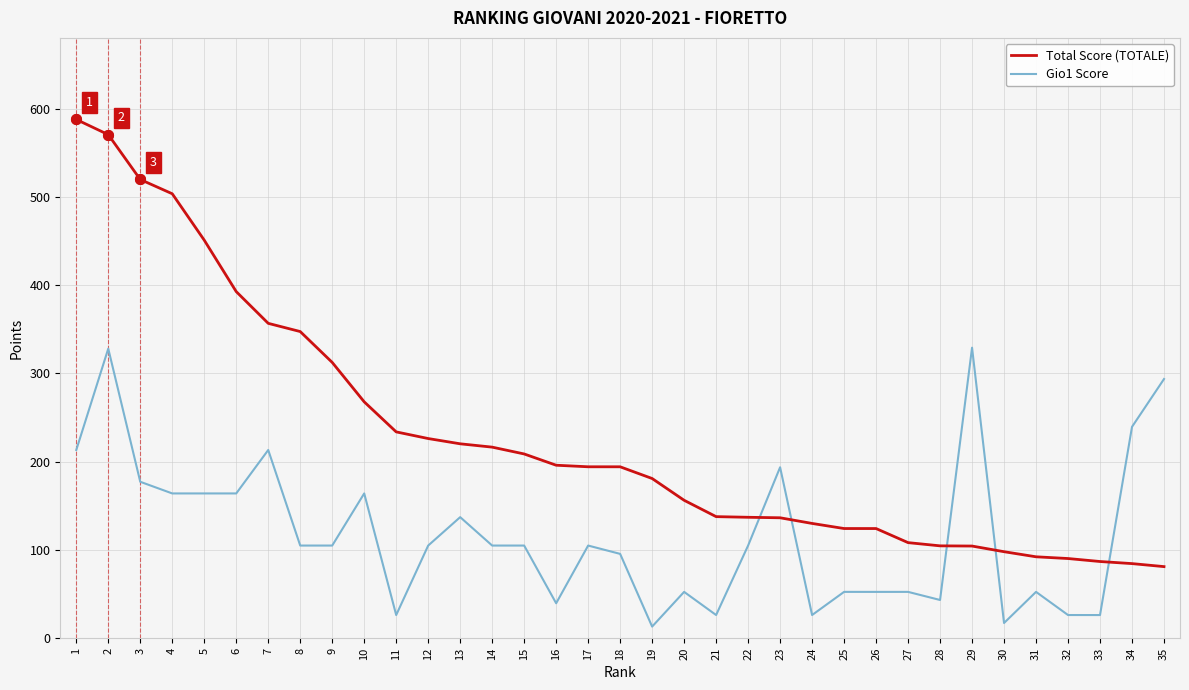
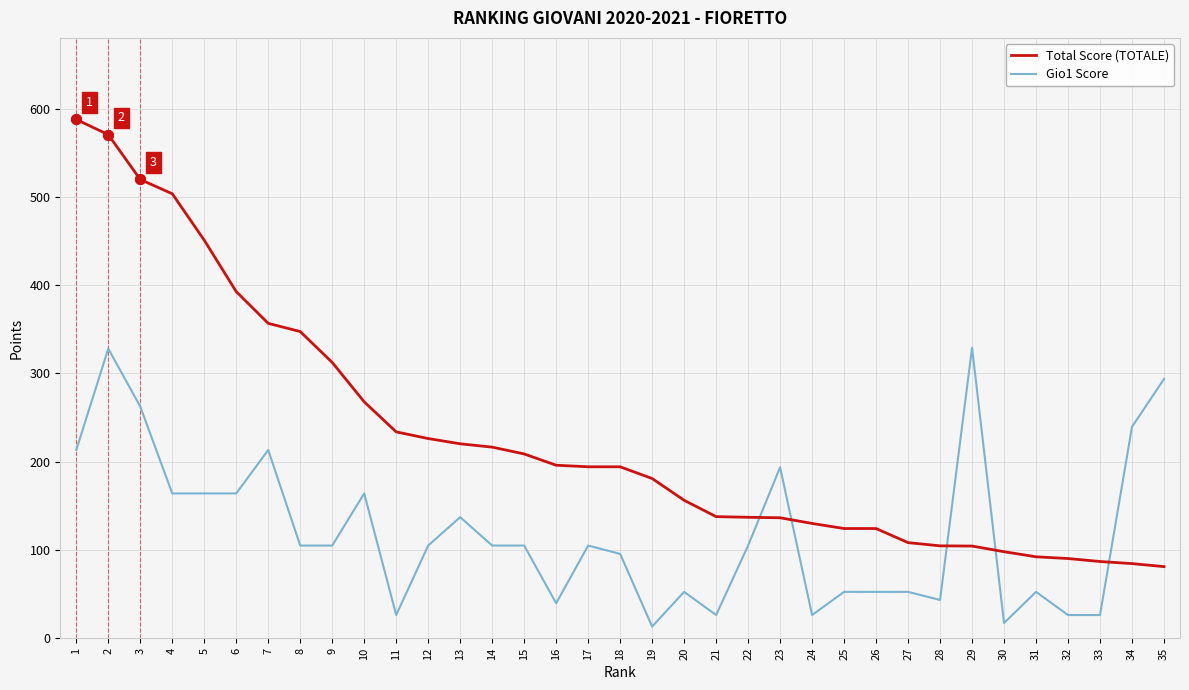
Gio1 Score, 3: 180 -> 260
